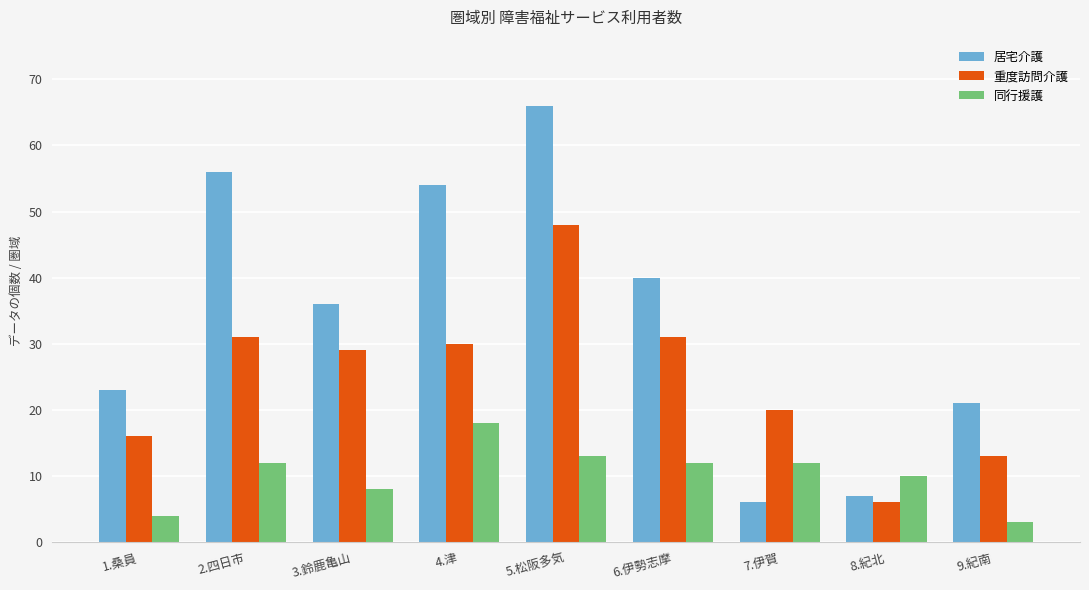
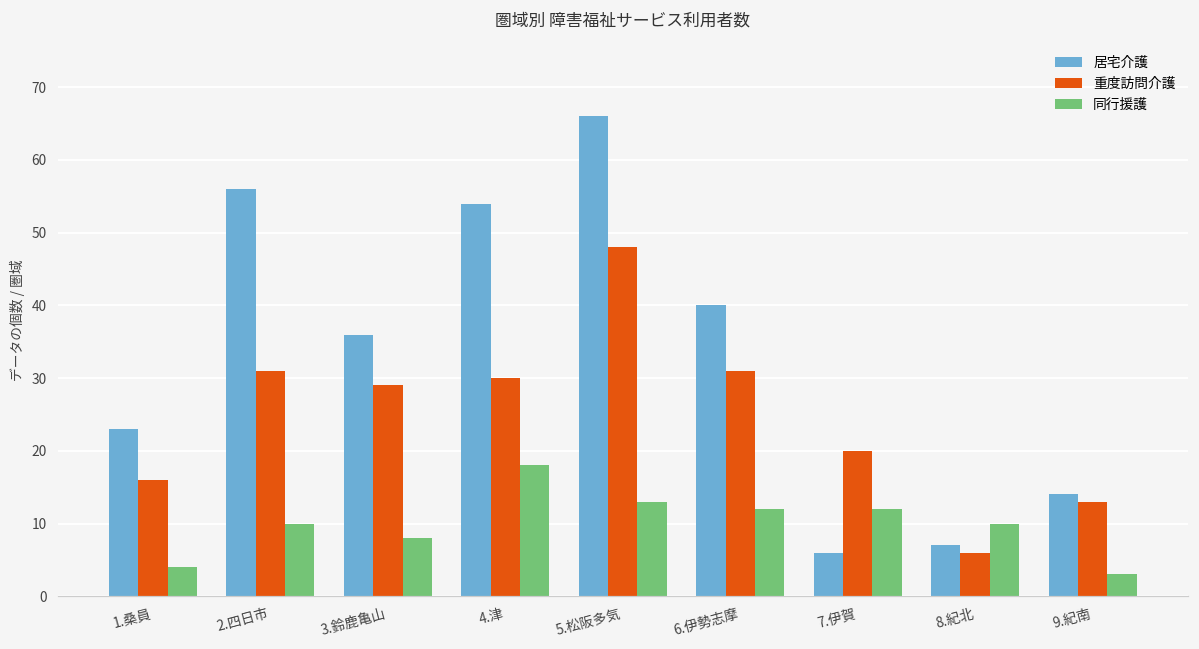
同行援護, 2.四日市: 12 -> 10
居宅介護, 9.紀南: 21 -> 14
